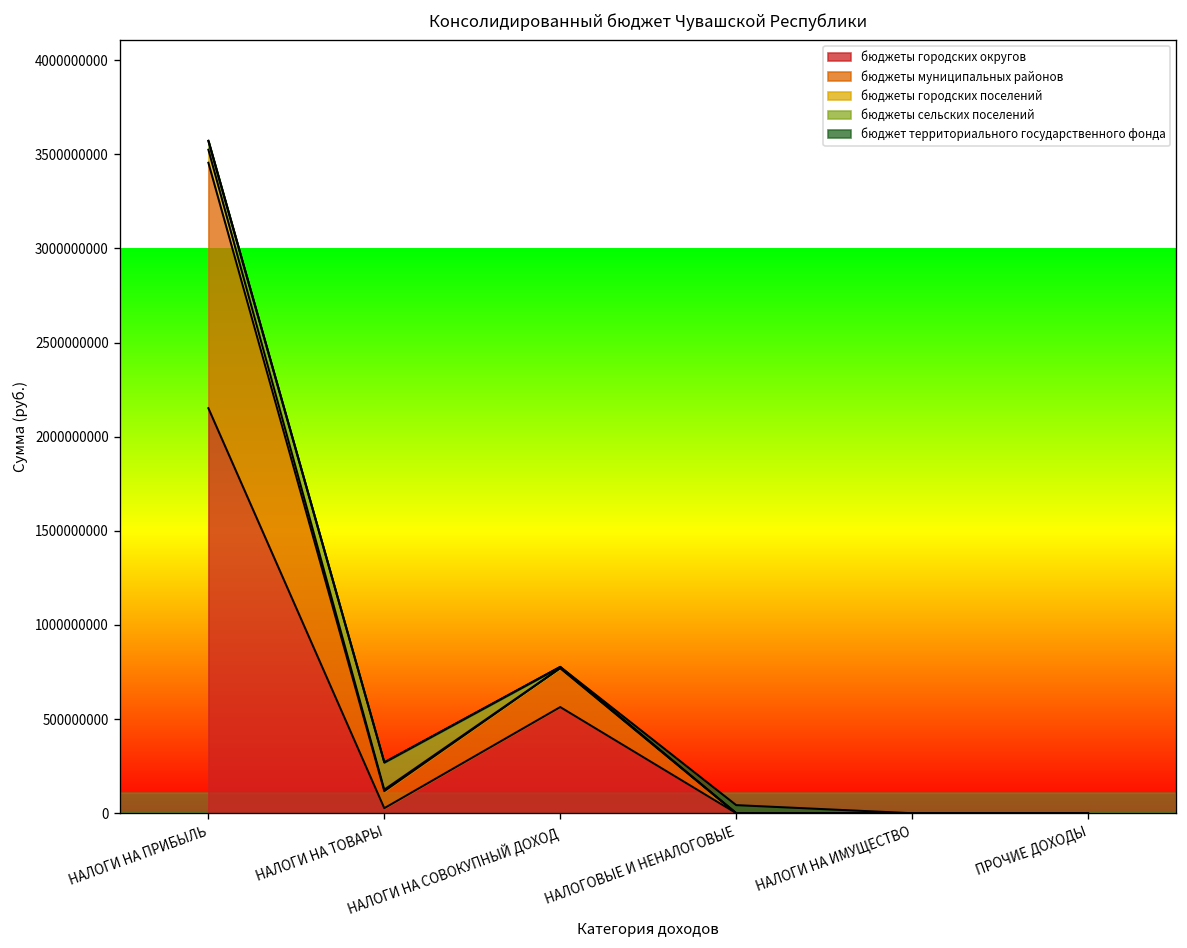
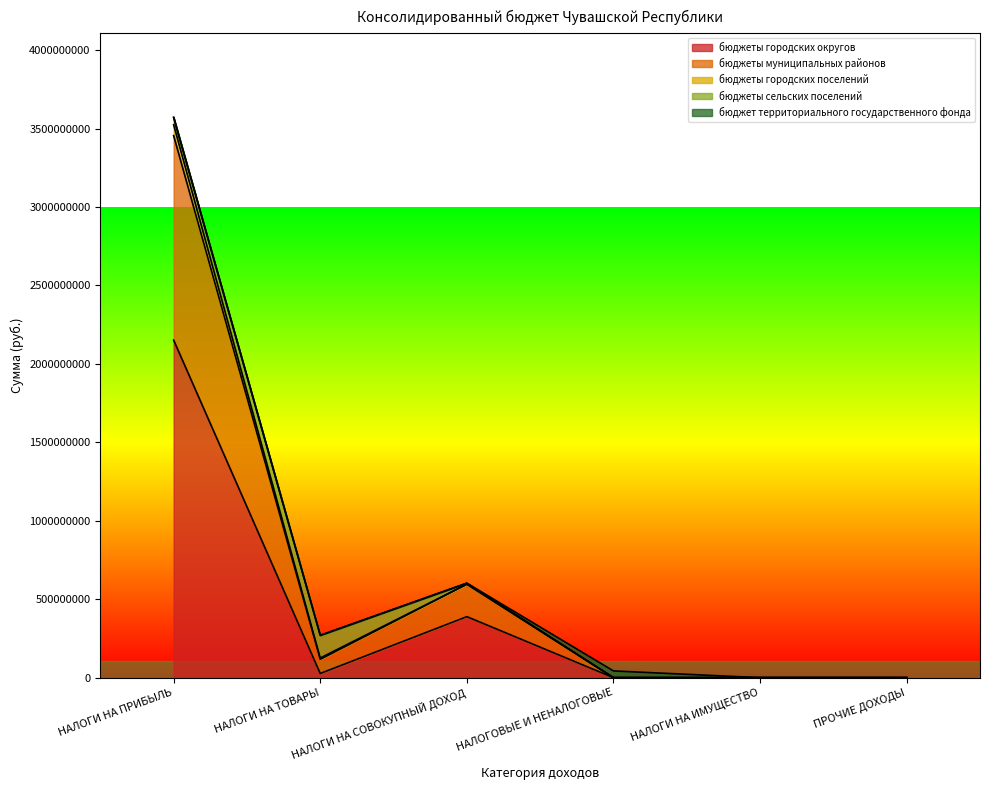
бюджеты городских округов, НАЛОГИ НА СОВОКУПНЫЙ ДОХОД: 560000000 -> 390000000
